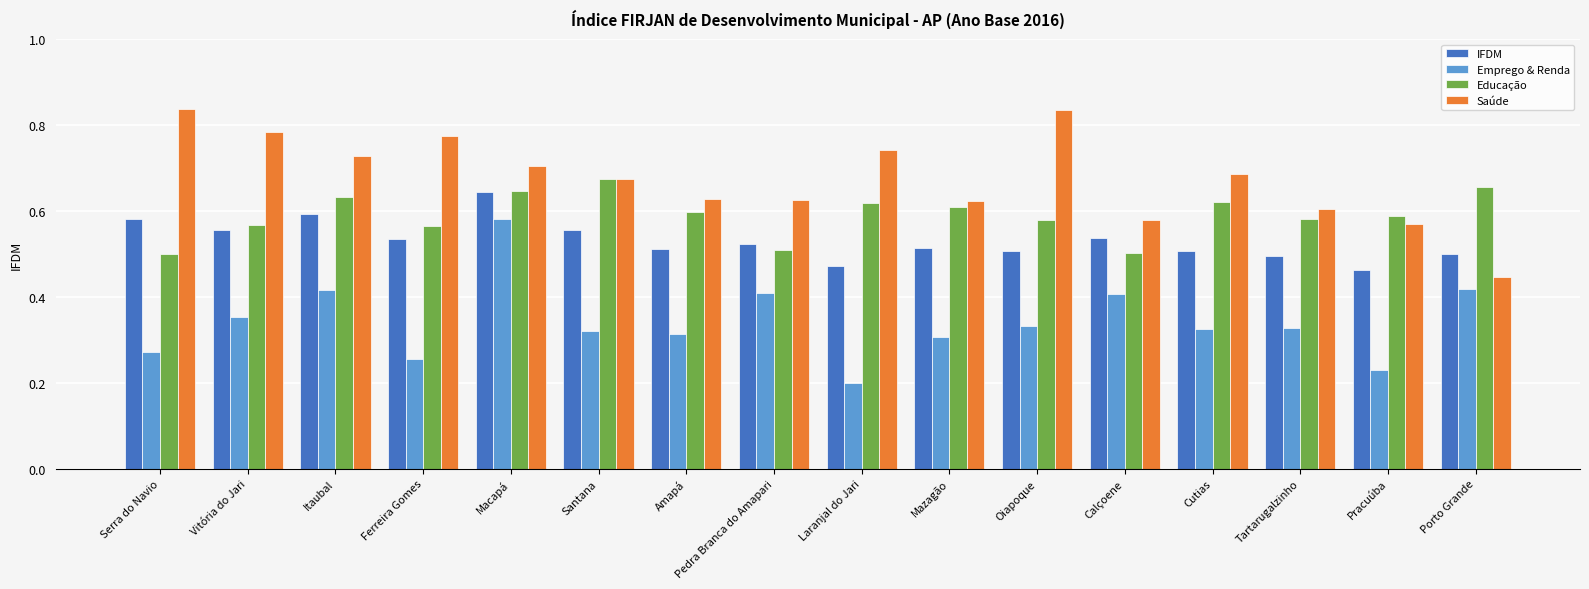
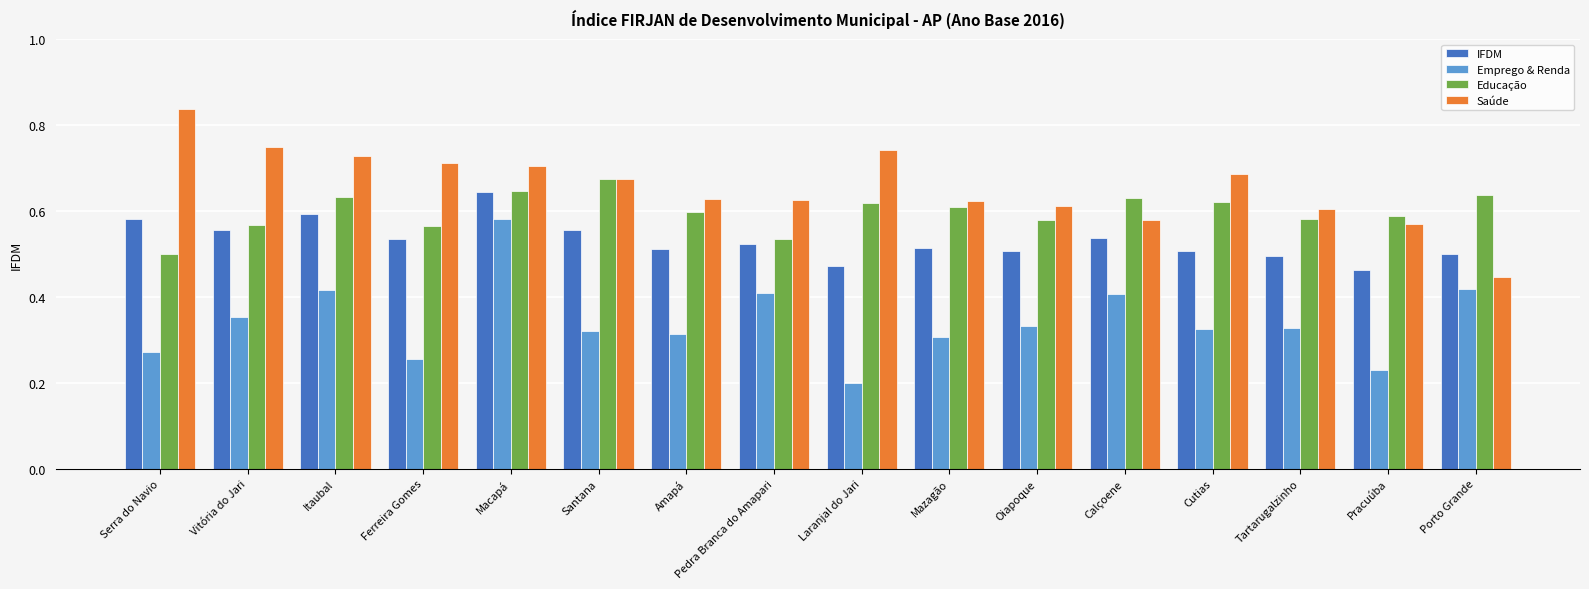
Saúde, Vitória do Jari: 0.78 -> 0.75
Saúde, Ferreira Gomes: 0.77 -> 0.71
Educação, Pedra Branca do Amapari: 0.51 -> 0.53
Saúde, Oiapoque: 0.83 -> 0.61
Educação, Calçoene: 0.50 -> 0.63
Educação, Porto Grande: 0.66 -> 0.64
